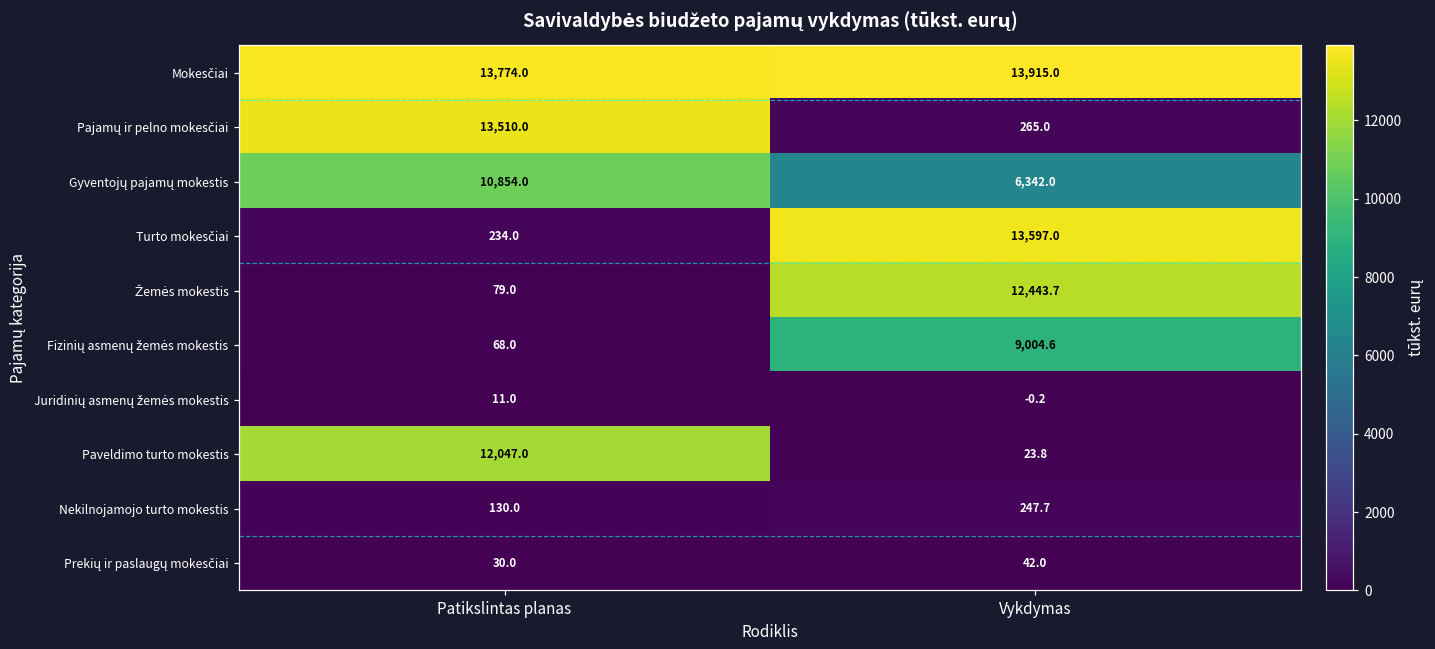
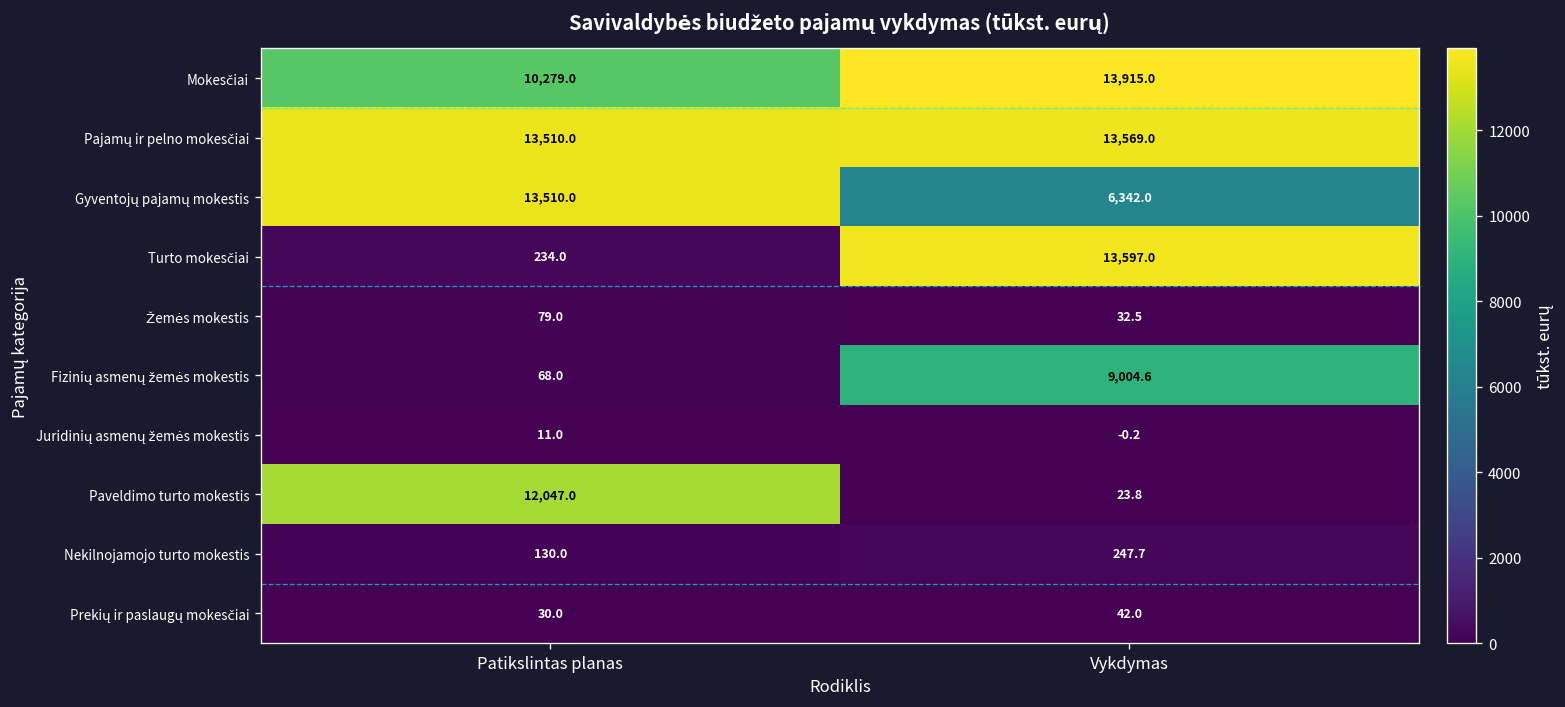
Mokesčiai, Patikslintas planas: 13,774.0 -> 10,279.0
Pajamų ir pelno mokesčiai, Vykdymas: 265.0 -> 13,569.0
Gyventojų pajamų mokestis, Patikslintas planas: 10,854.0 -> 13,510.0
Žemės mokestis, Vykdymas: 12,443.7 -> 32.5
